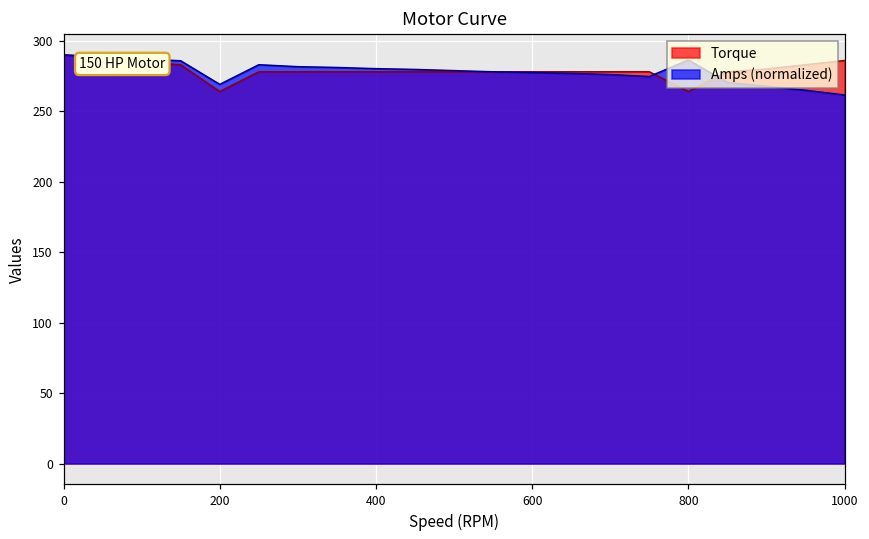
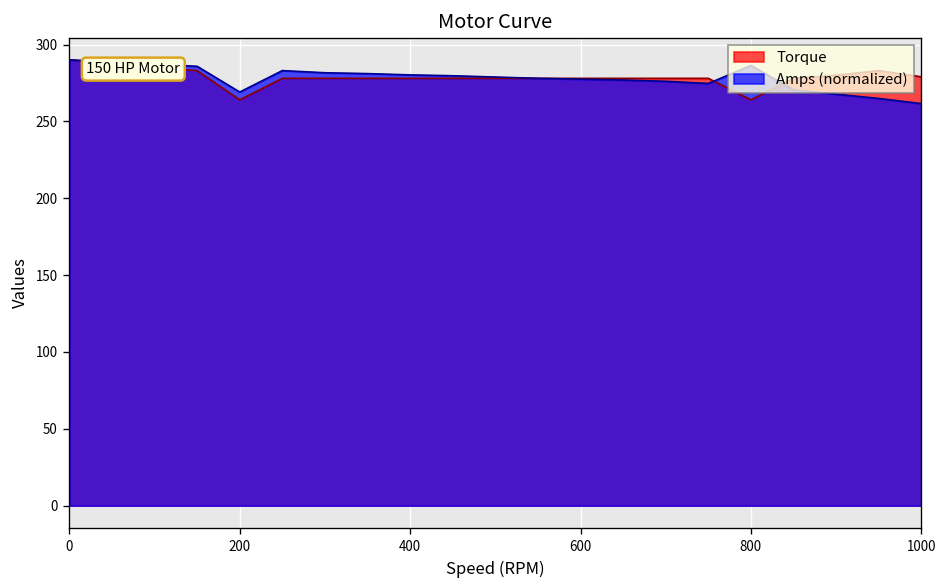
Torque, 1000: 286 -> 279
